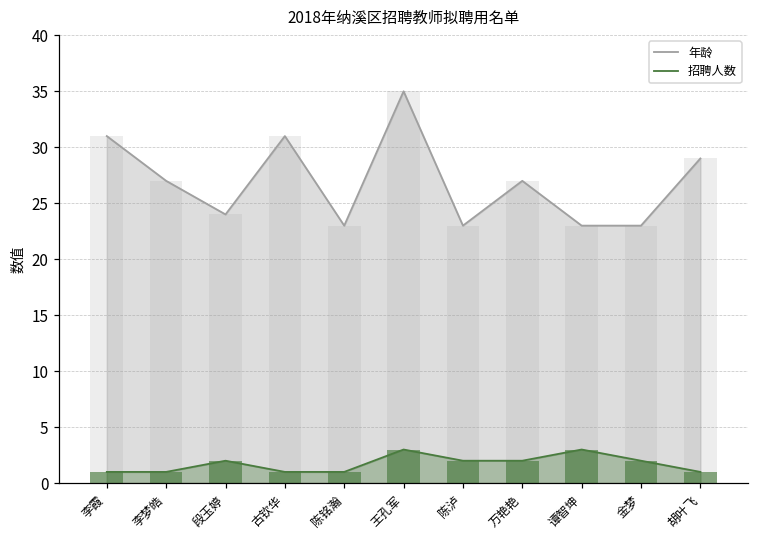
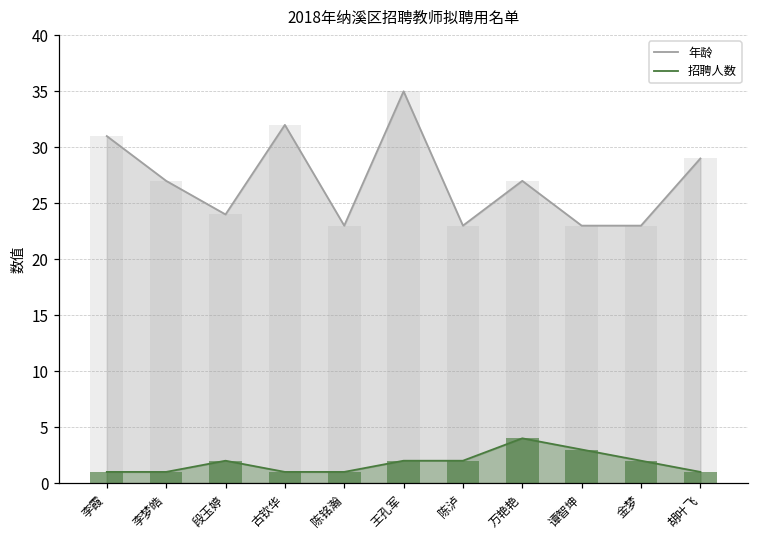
年龄, 古钦华: 31 -> 32
招聘人数, 王孔军: 3 -> 2
招聘人数, 万艳艳: 2 -> 4
